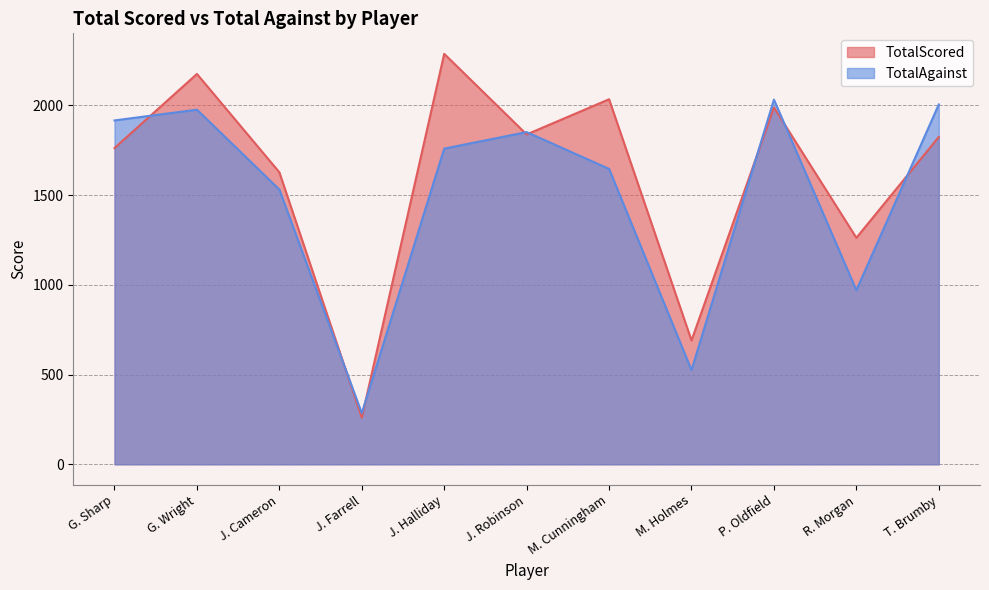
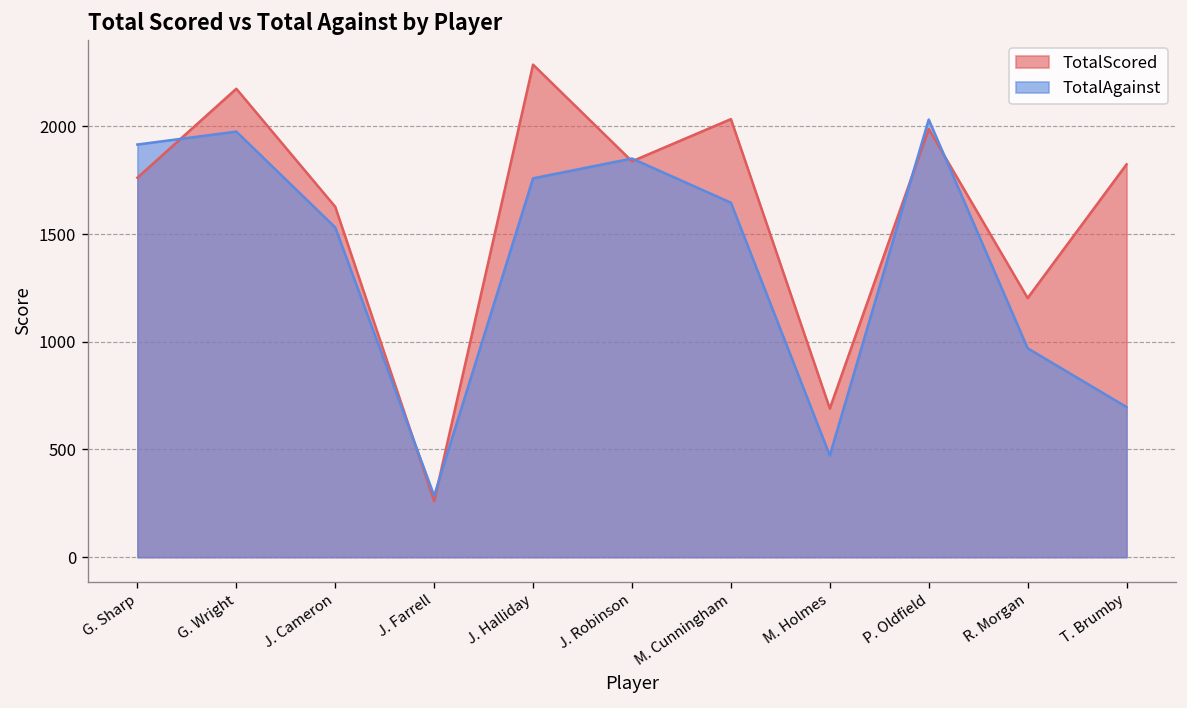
TotalAgainst, M. Holmes: 530 -> 470
TotalScored, R. Morgan: 1260 -> 1200
TotalAgainst, T. Brumby: 2010 -> 700
